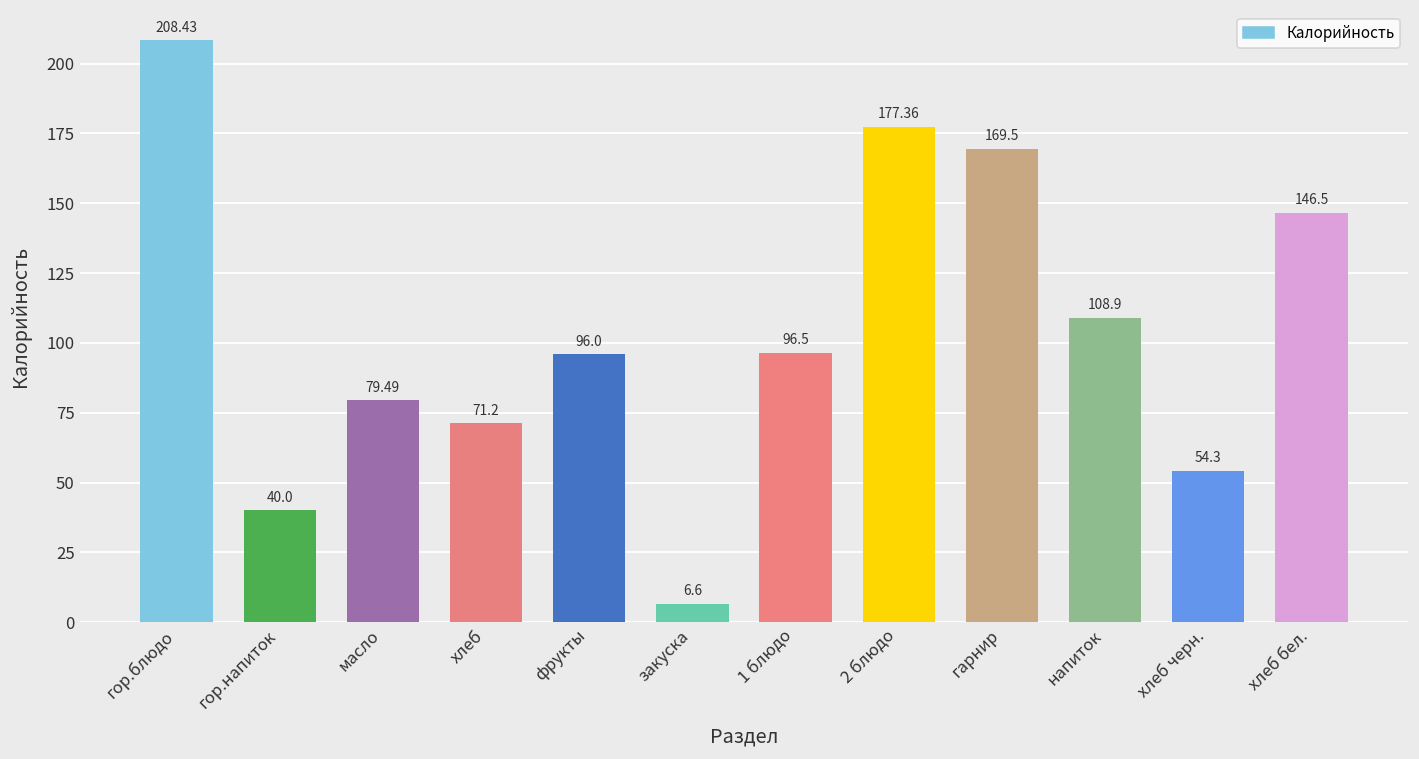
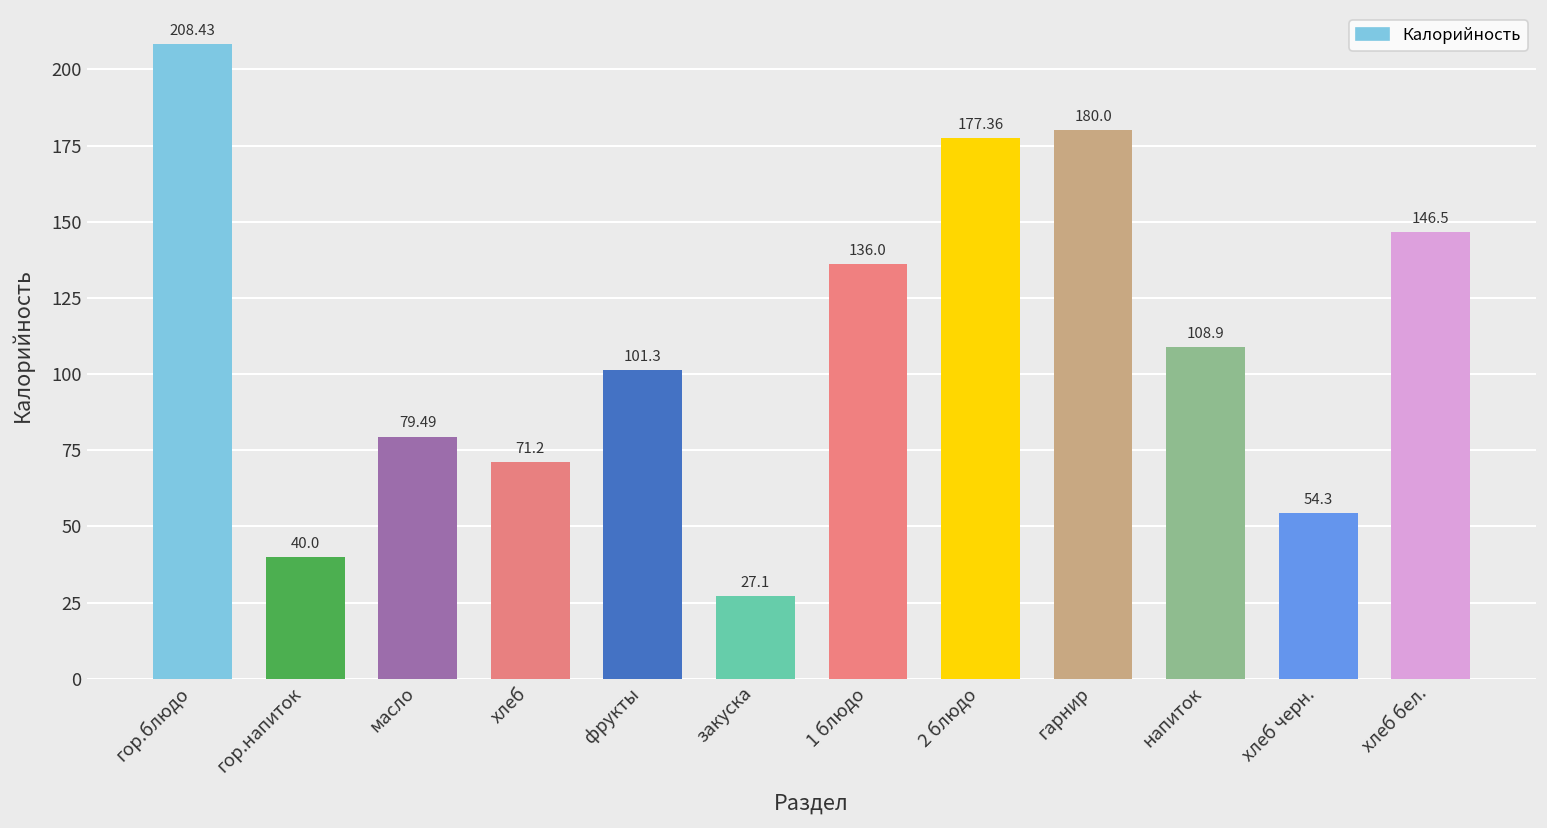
фрукты: 96.0 -> 101.3
закуска: 6.6 -> 27.1
1 блюдо: 96.5 -> 136.0
гарнир: 169.5 -> 180.0
